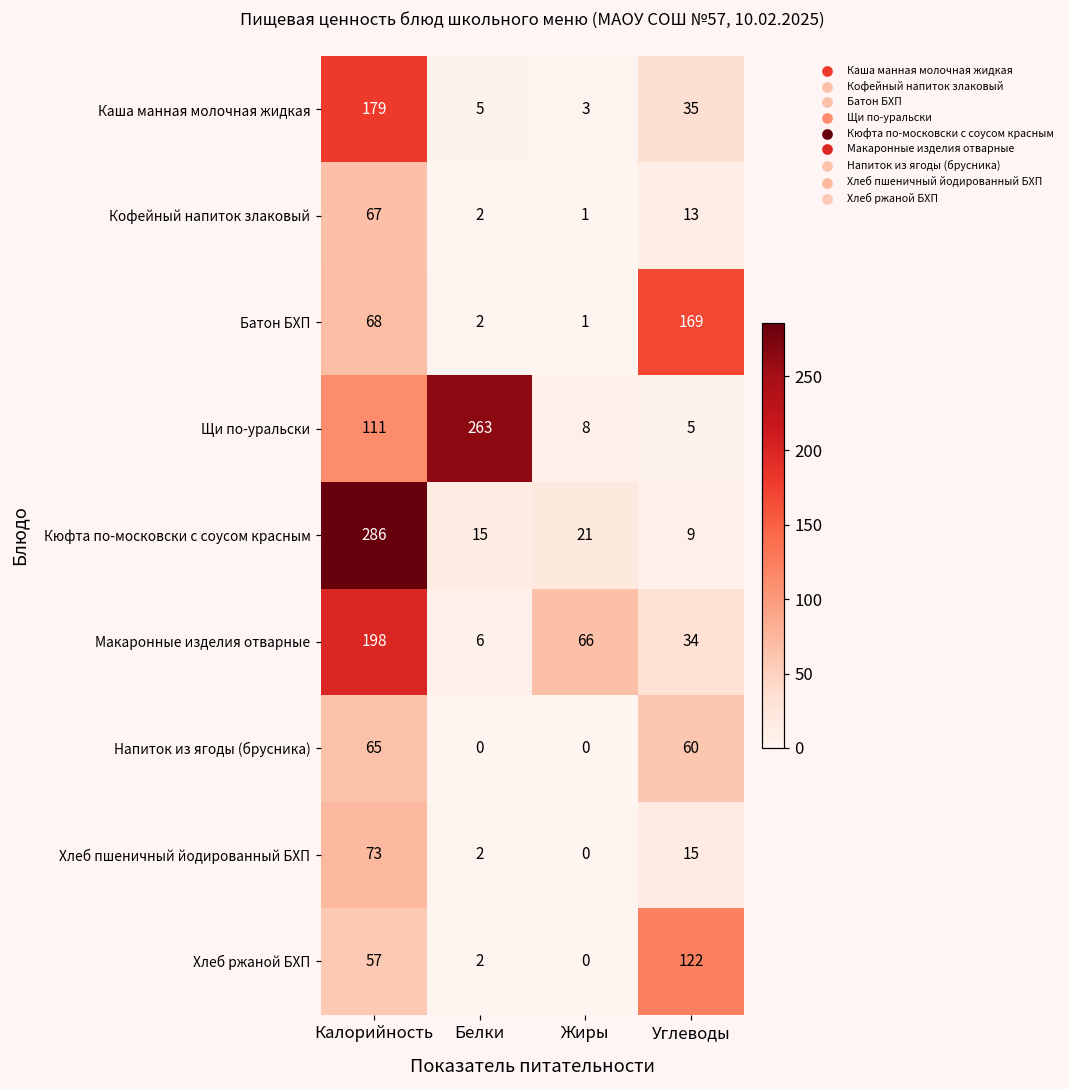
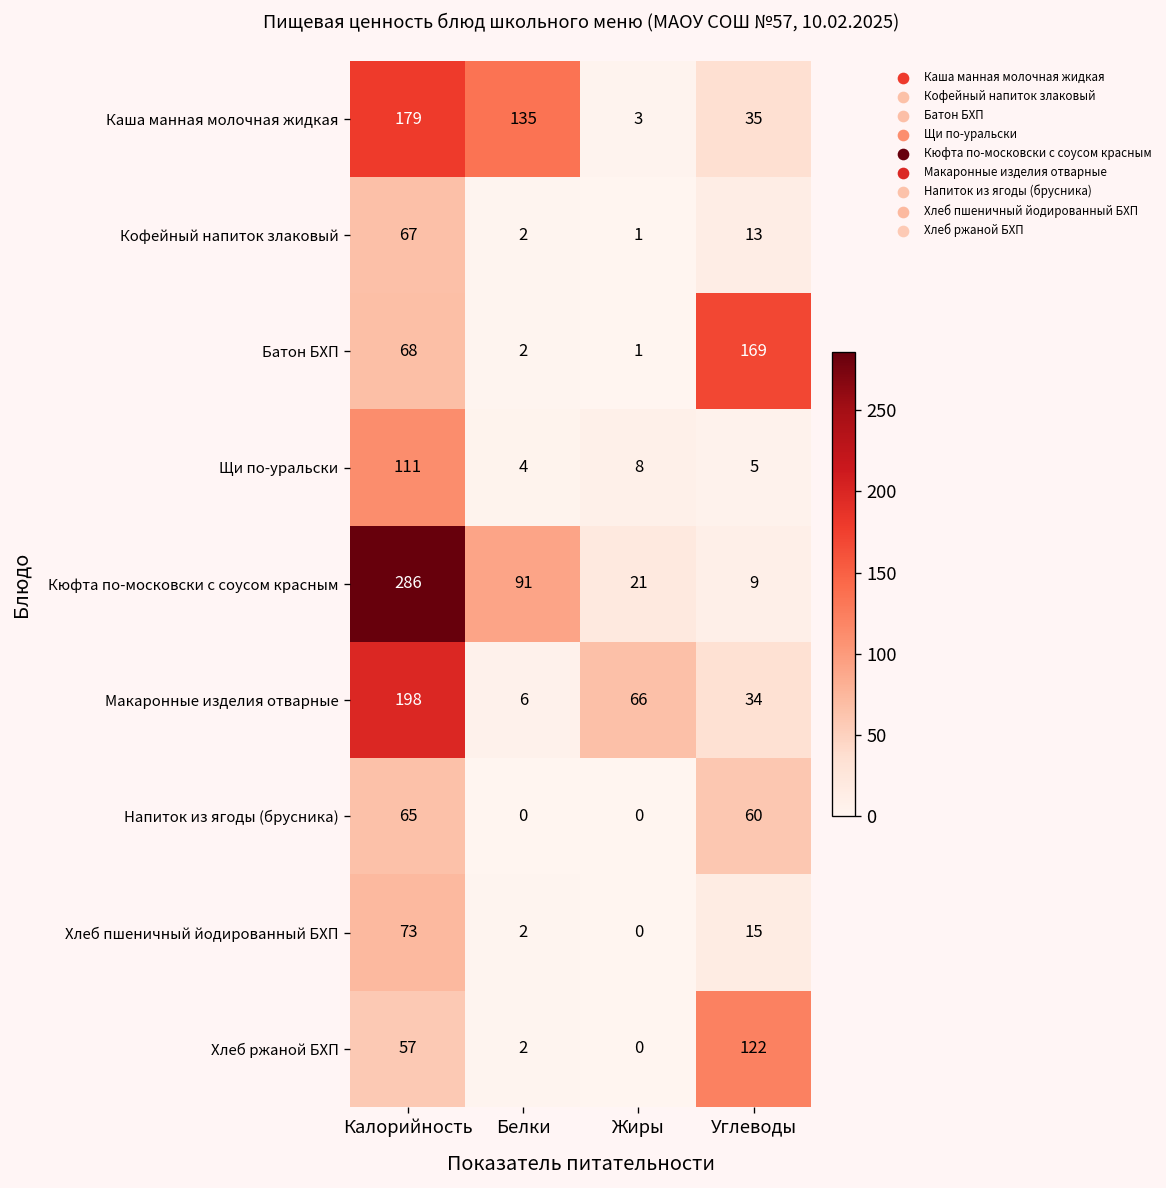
Каша манная молочная жидкая, Белки: 5 -> 135
Щи по-уральски, Белки: 263 -> 4
Кюфта по-московски с соусом красным, Белки: 15 -> 91
